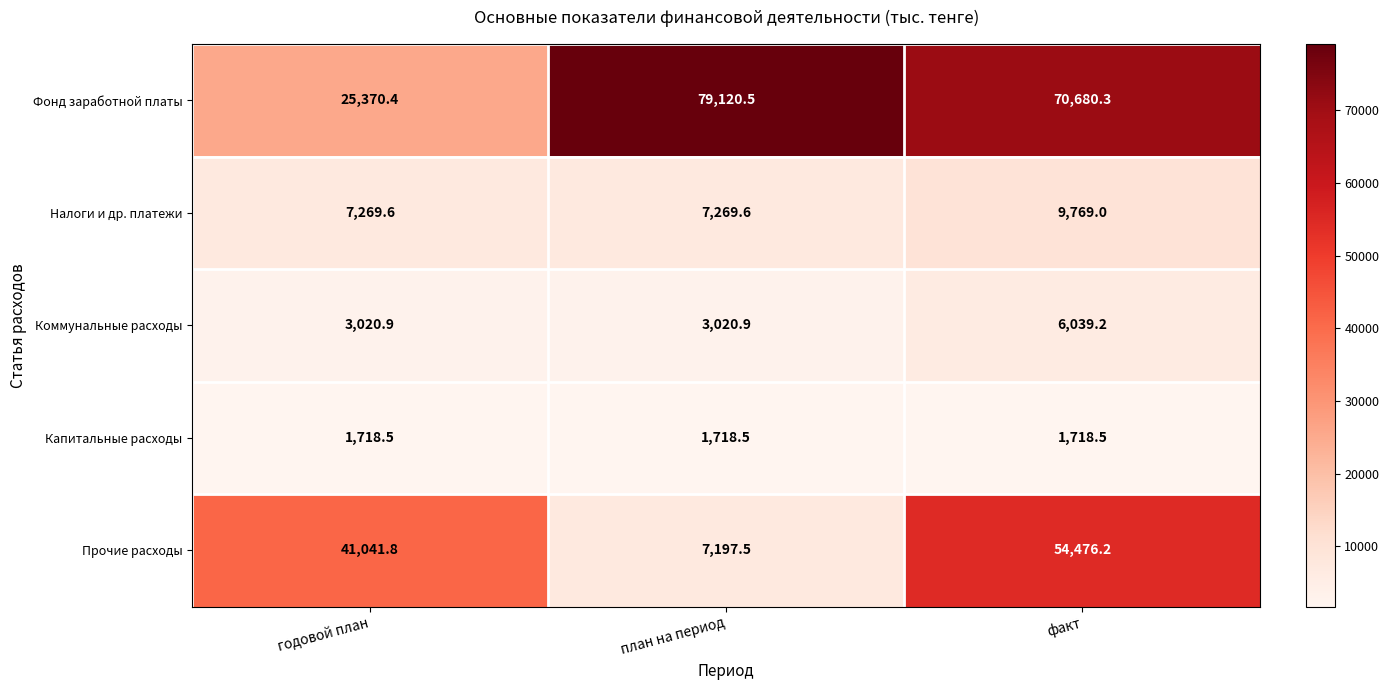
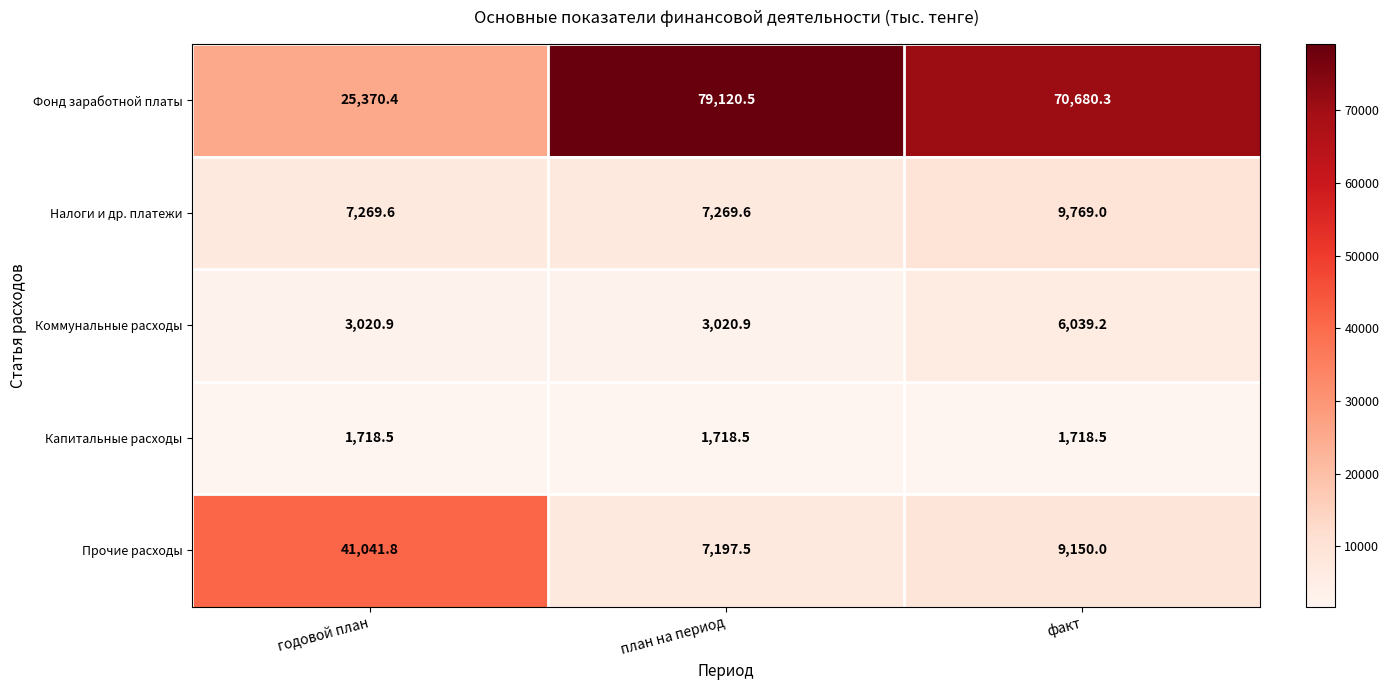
Прочие расходы, факт: 54,476.2 -> 9,150.0
